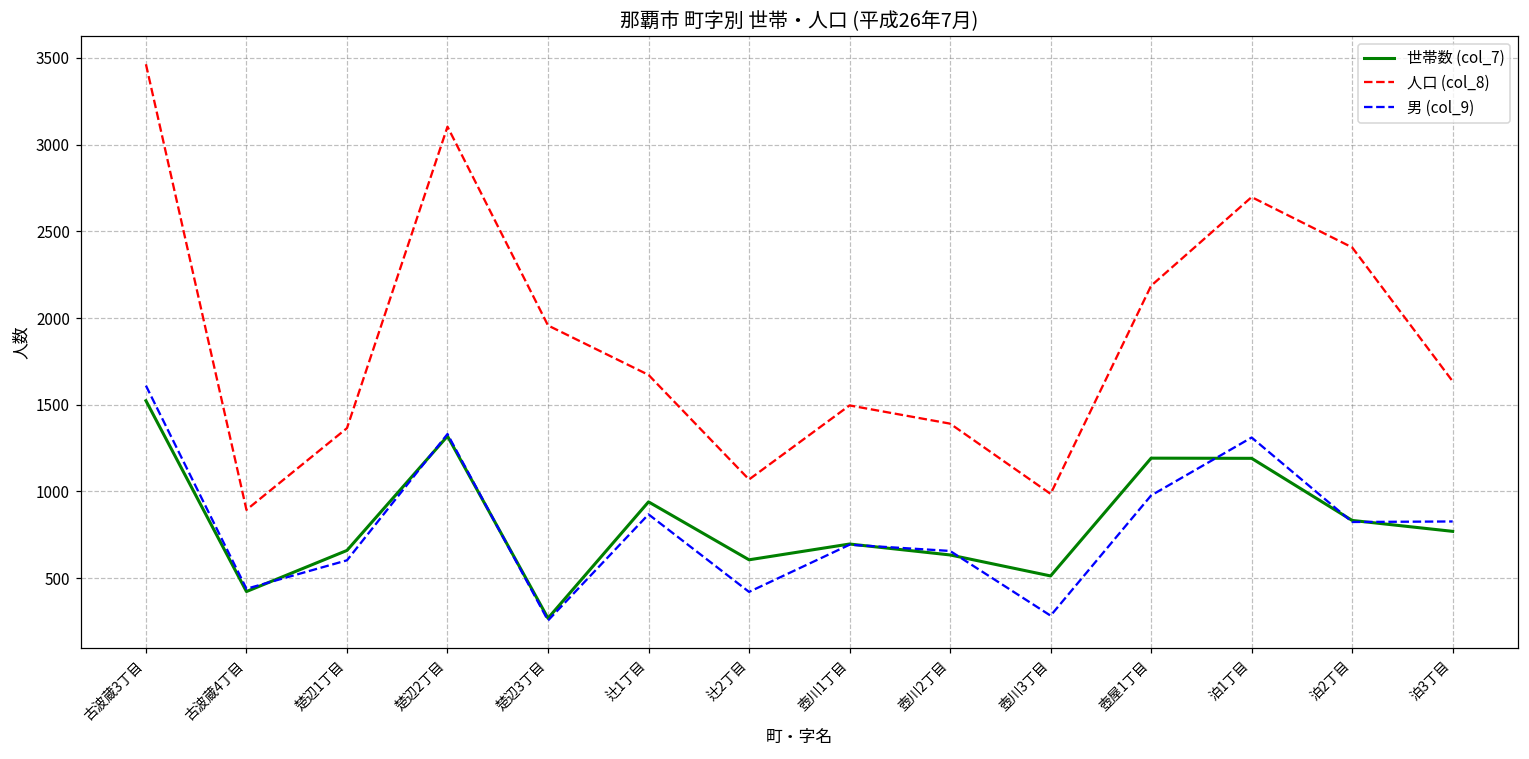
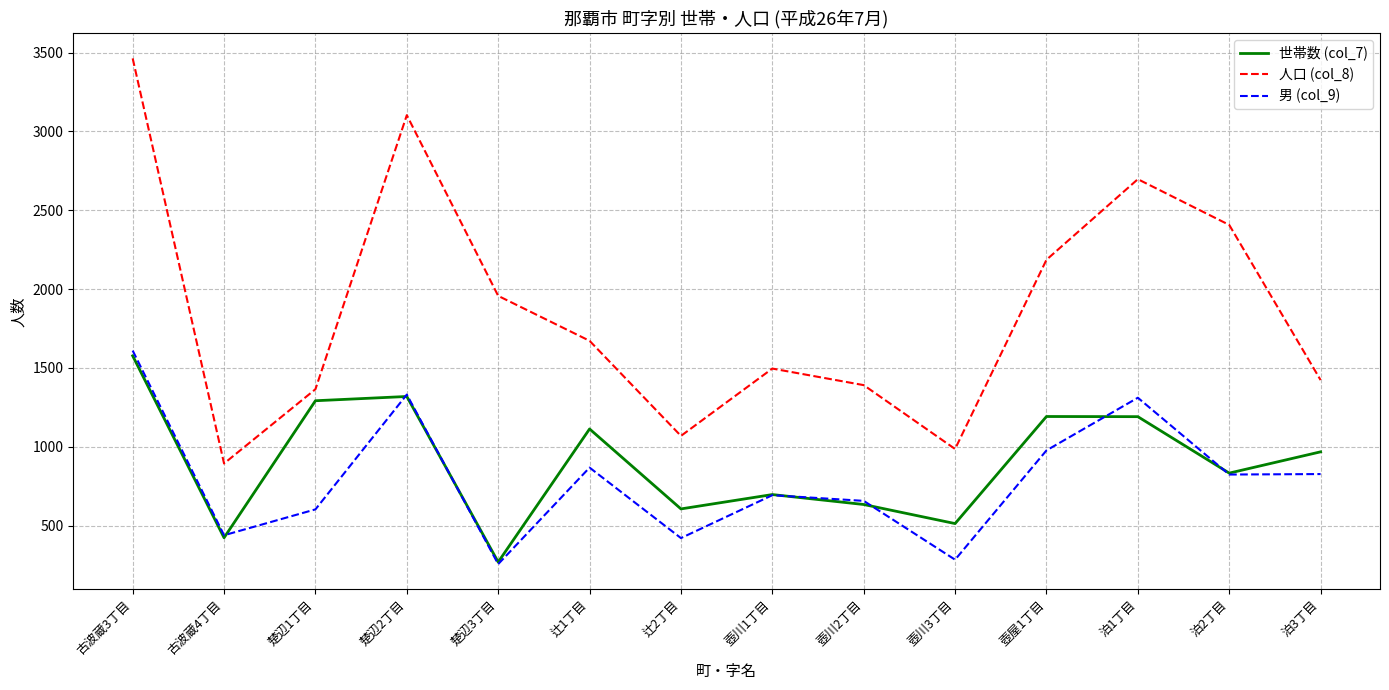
世帯数 (col_7), 古波蔵3丁目: 1520 -> 1580
世帯数 (col_7), 楚辺1丁目: 660 -> 1290
世帯数 (col_7), 辻1丁目: 940 -> 1110
世帯数 (col_7), 泊3丁目: 770 -> 970
人口 (col_8), 泊3丁目: 1640 -> 1420
